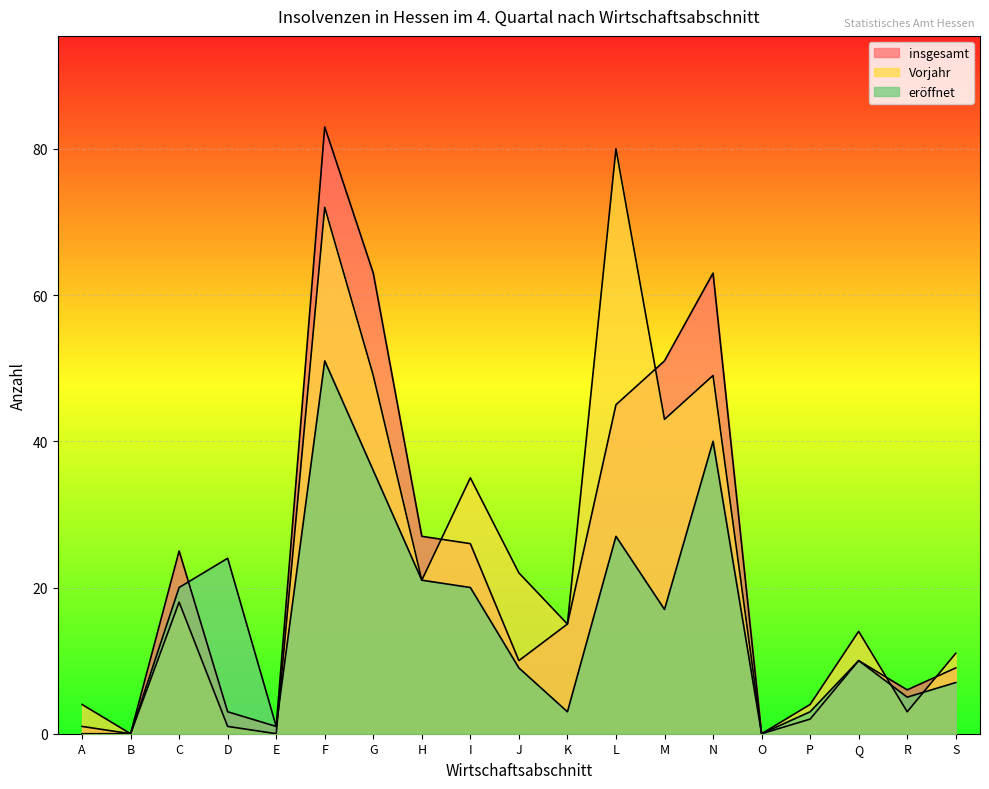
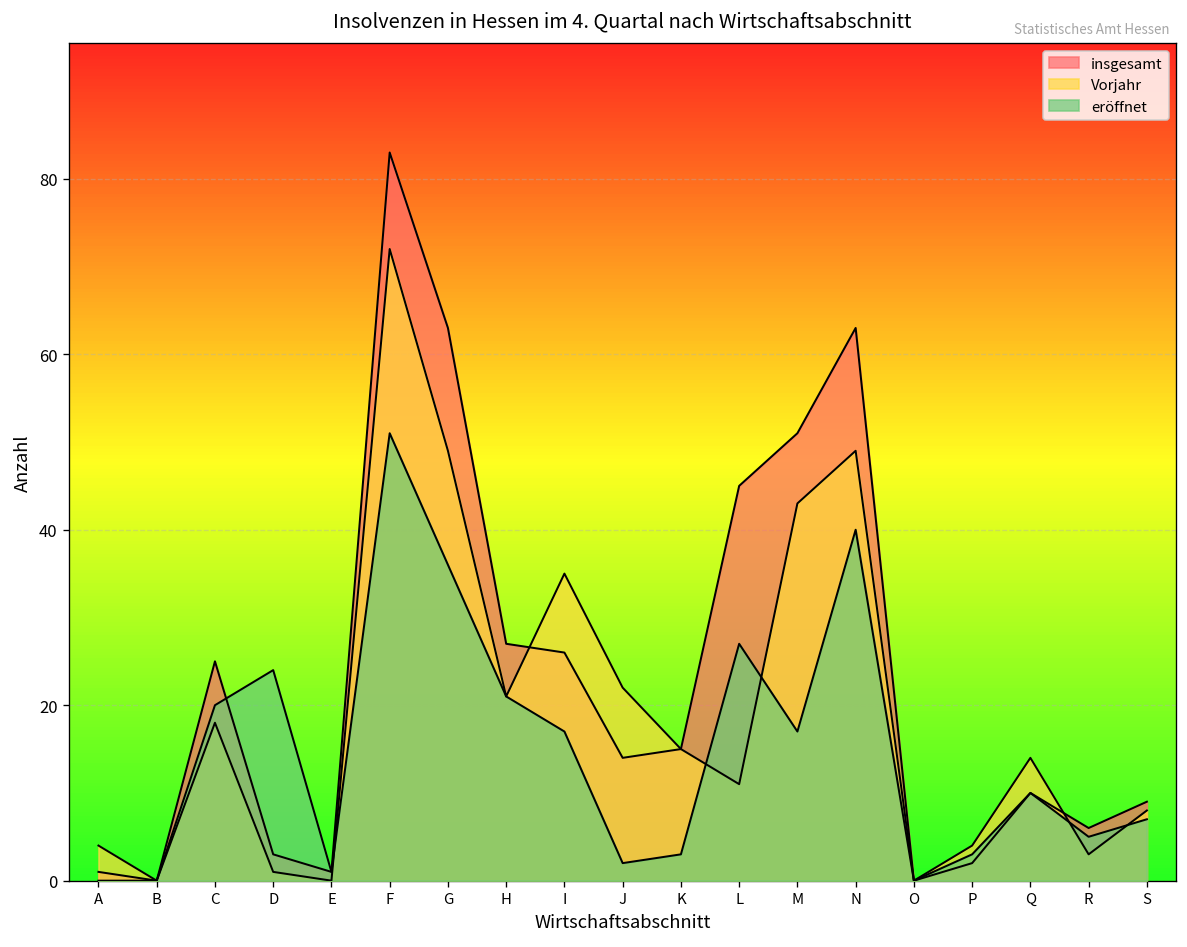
eröffnet, I: 20 -> 17
insgesamt, J: 10 -> 14
eröffnet, J: 9 -> 2
Vorjahr, L: 80 -> 11
Vorjahr, S: 11 -> 8
